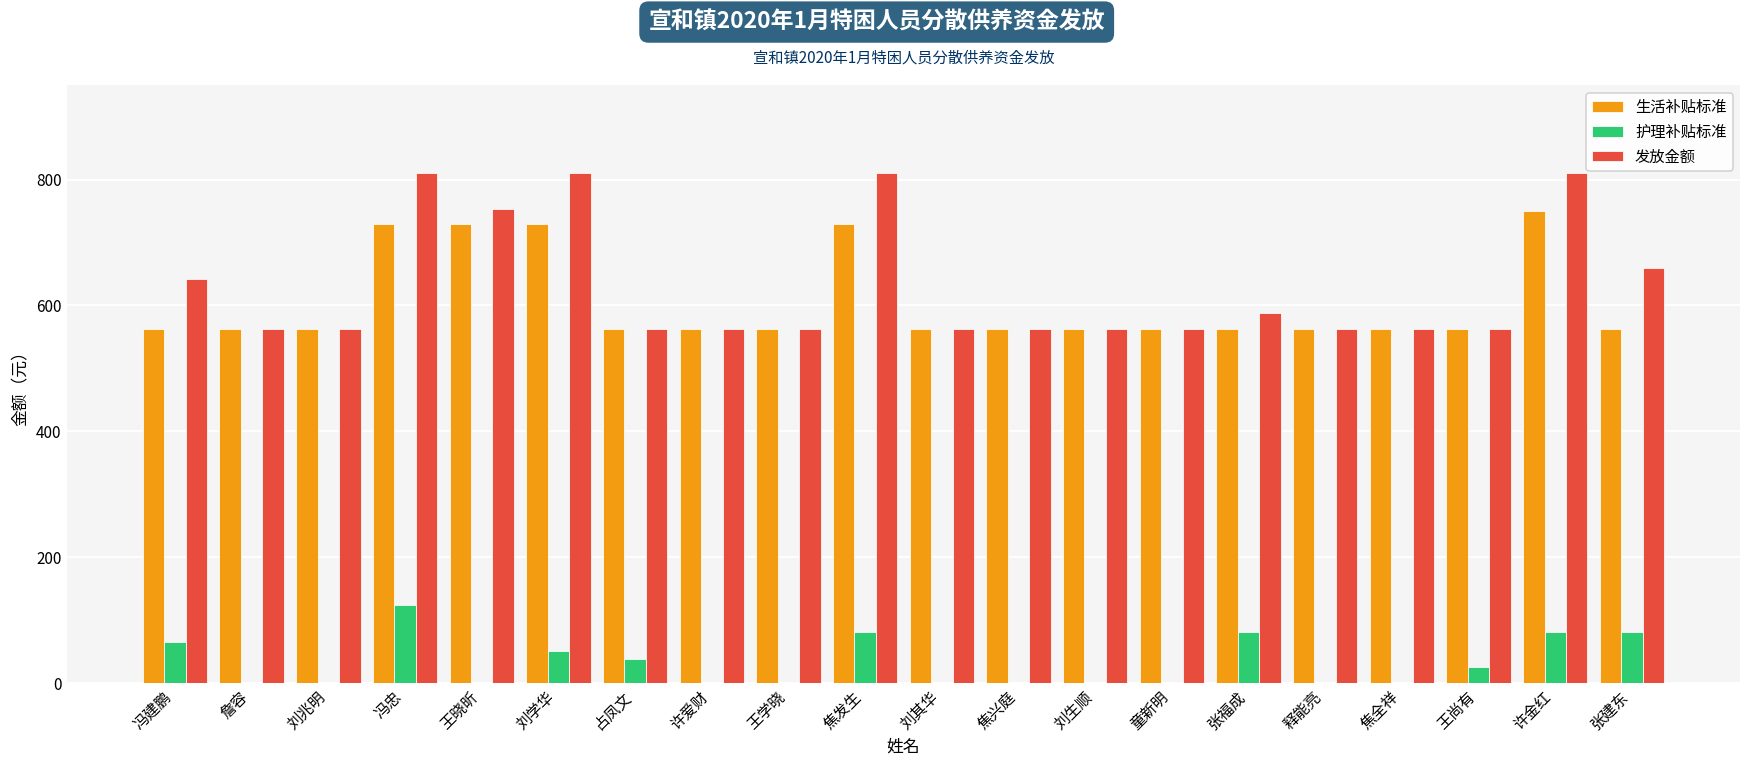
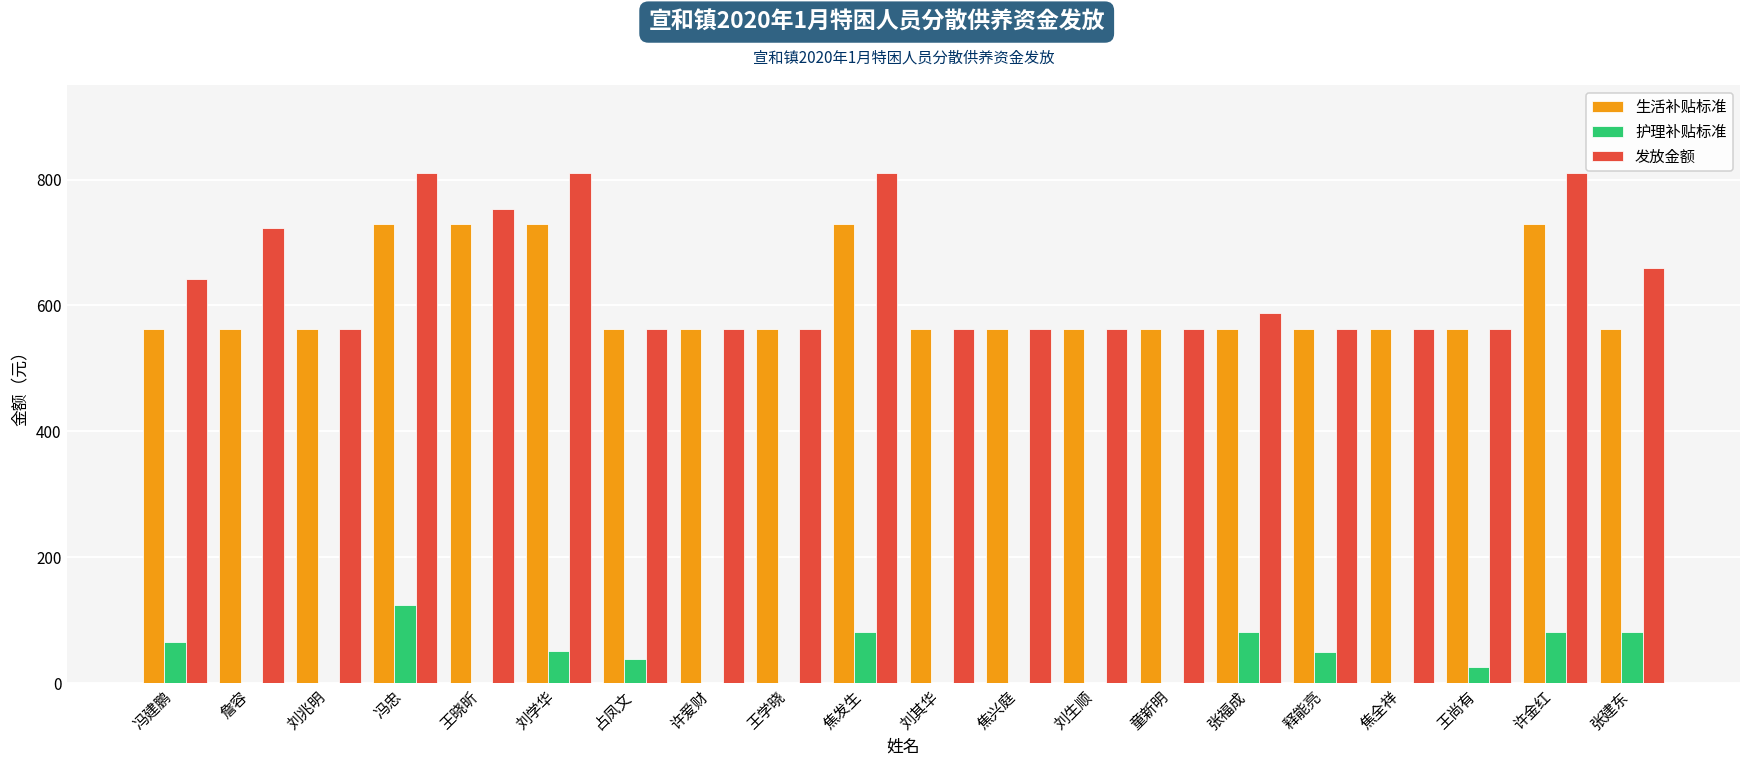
发放金额, 詹容: 560 -> 720
护理补贴标准, 释能亮: 0 -> 50
生活补贴标准, 许金红: 750 -> 730
